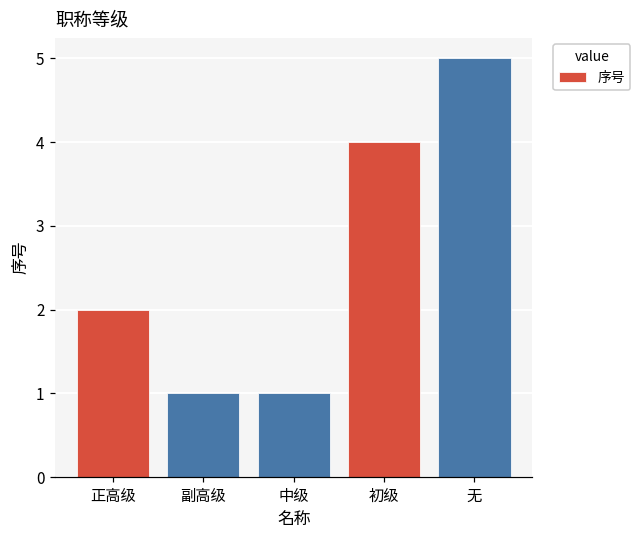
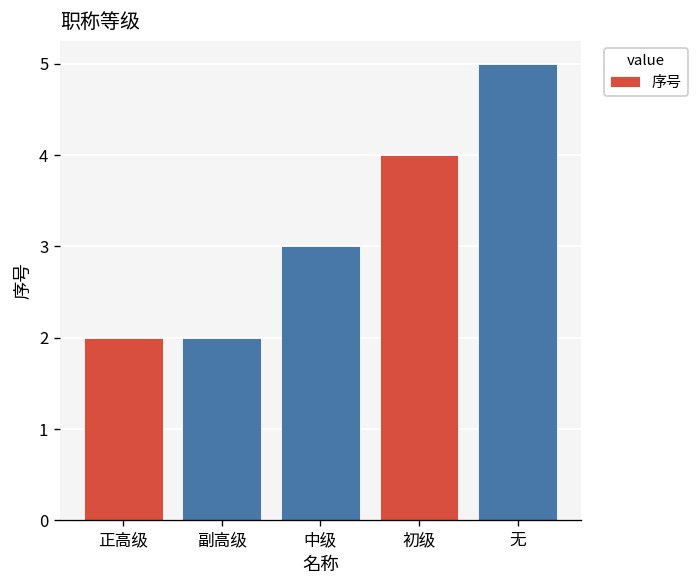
副高级: 1 -> 2
中级: 1 -> 3
